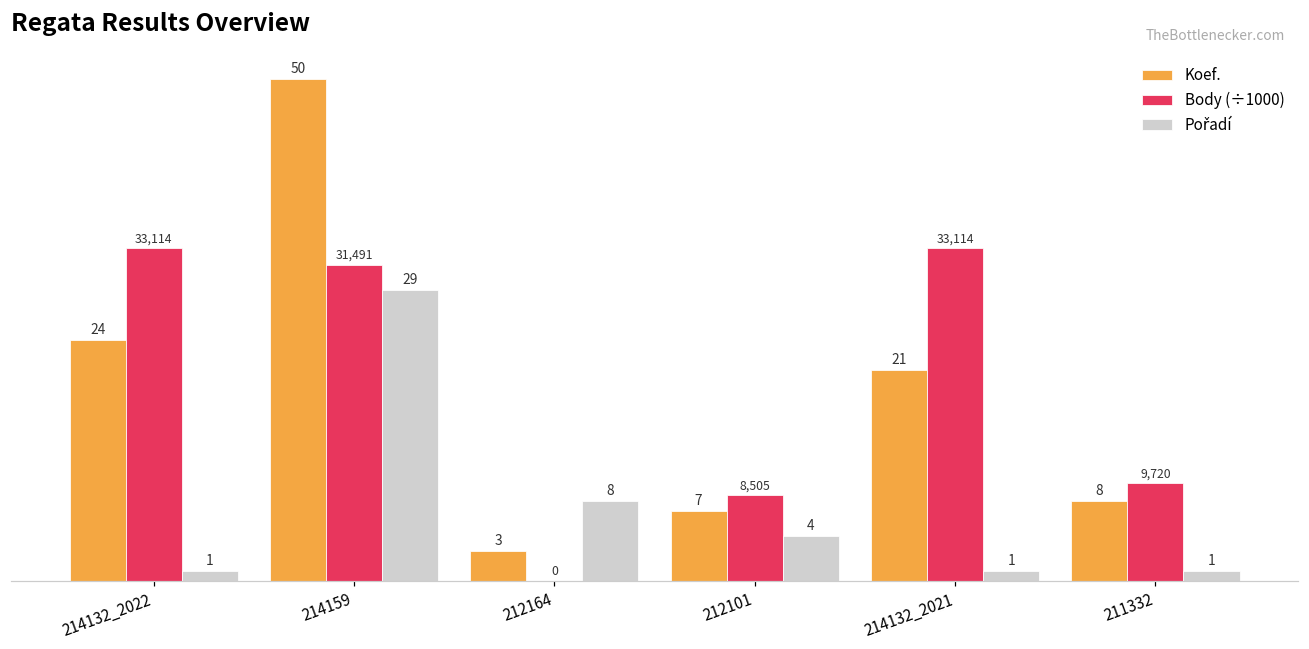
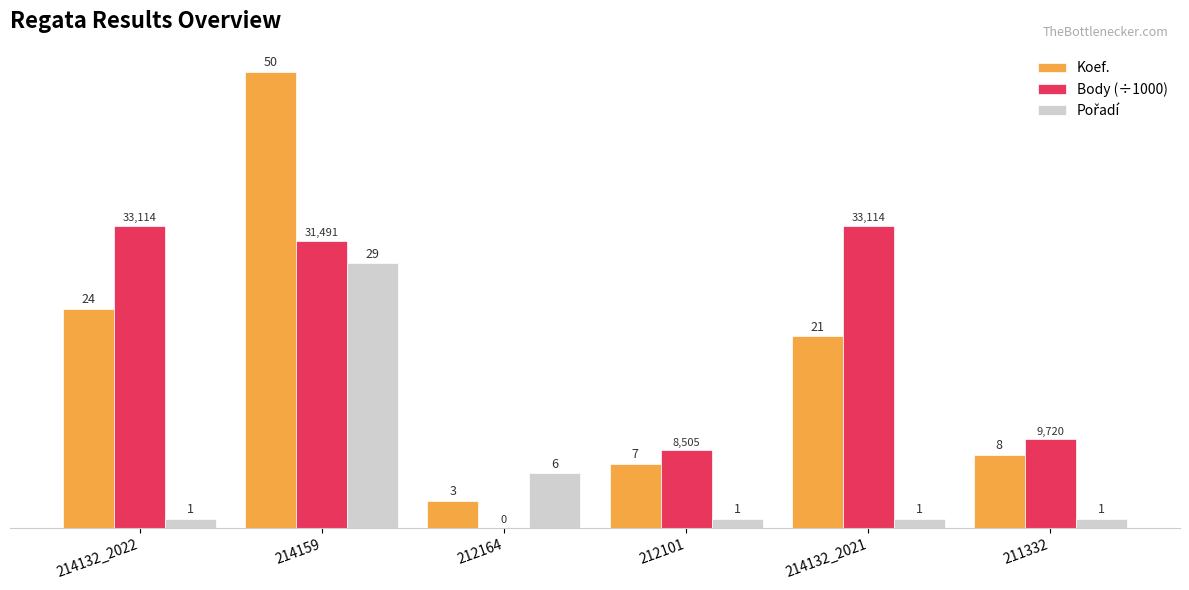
Pořadí, 212164: 8 -> 6
Pořadí, 212101: 4 -> 1
